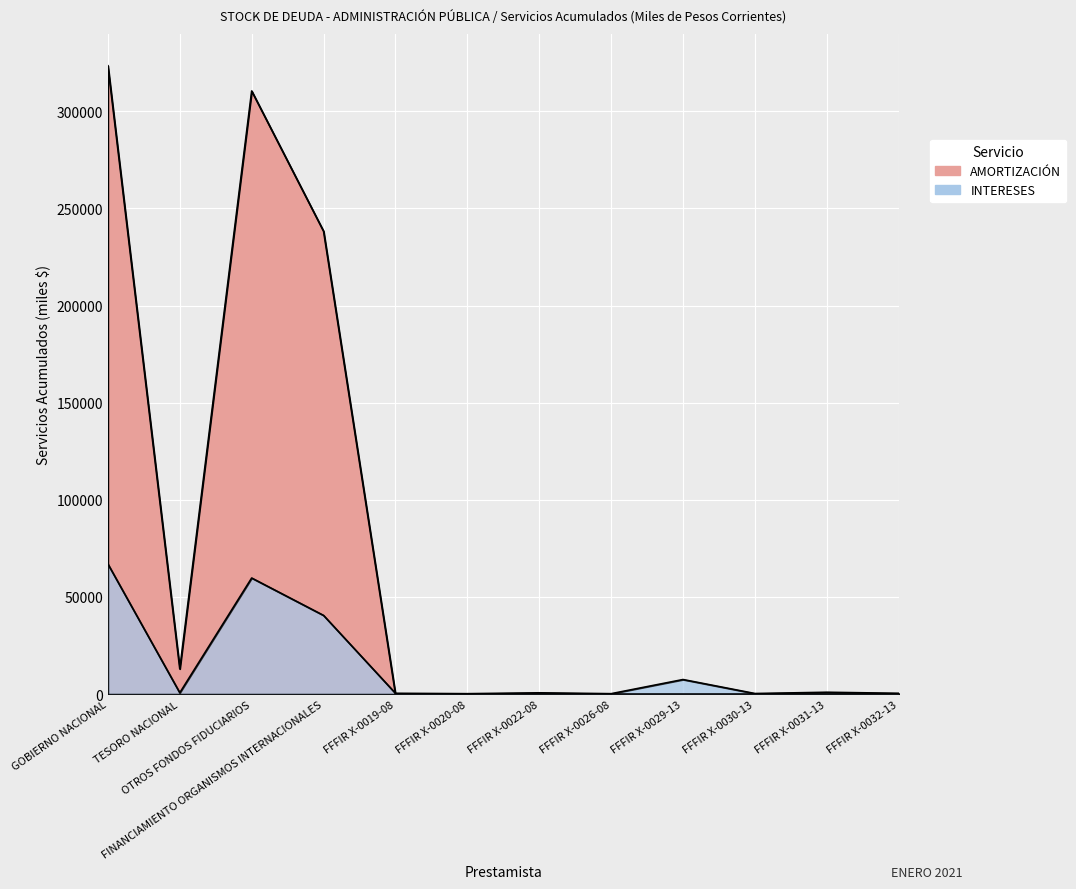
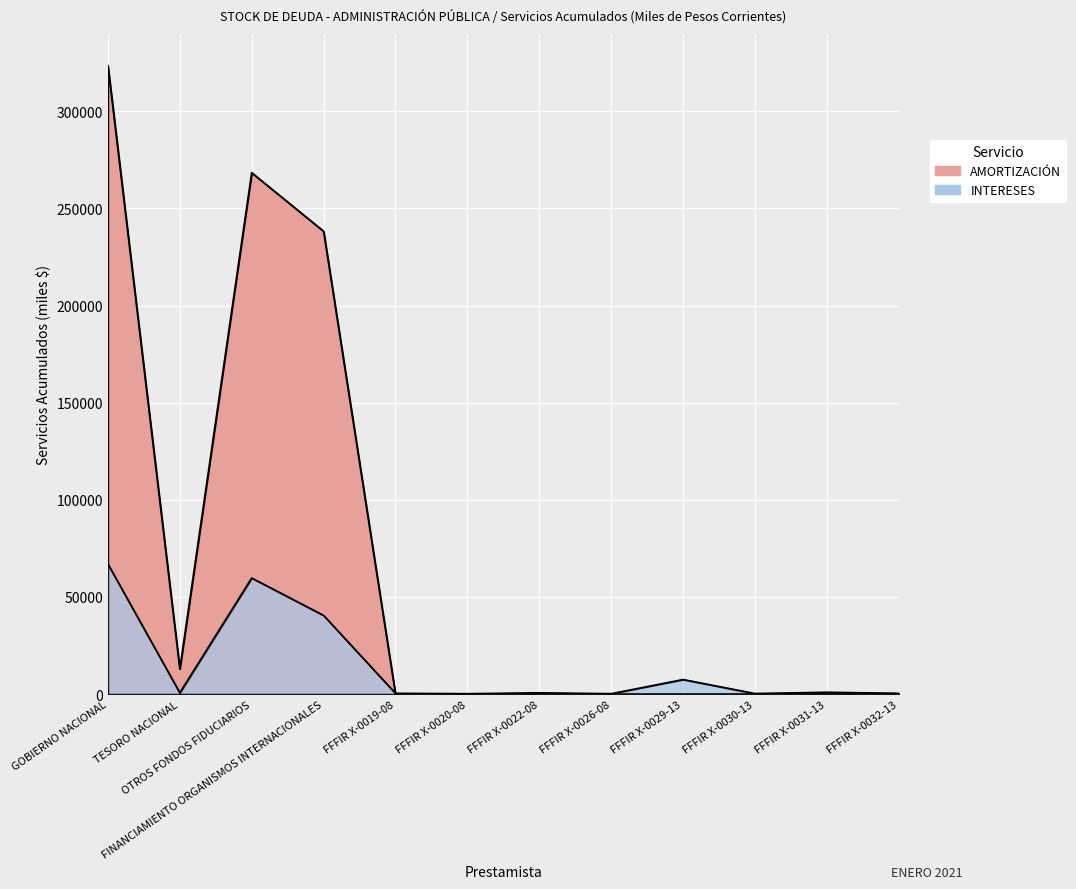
AMORTIZACIÓN, OTROS FONDOS FIDUCIARIOS: 310000 -> 268000
